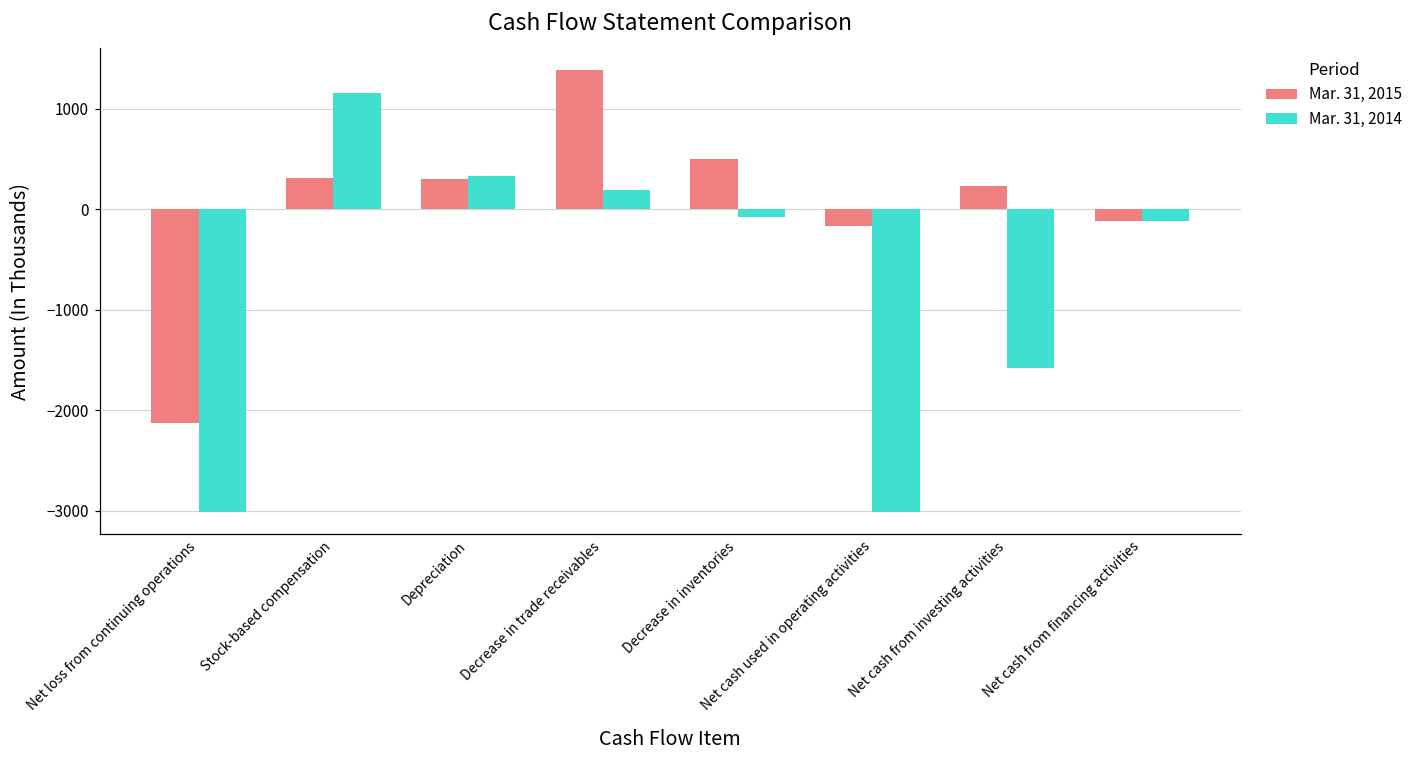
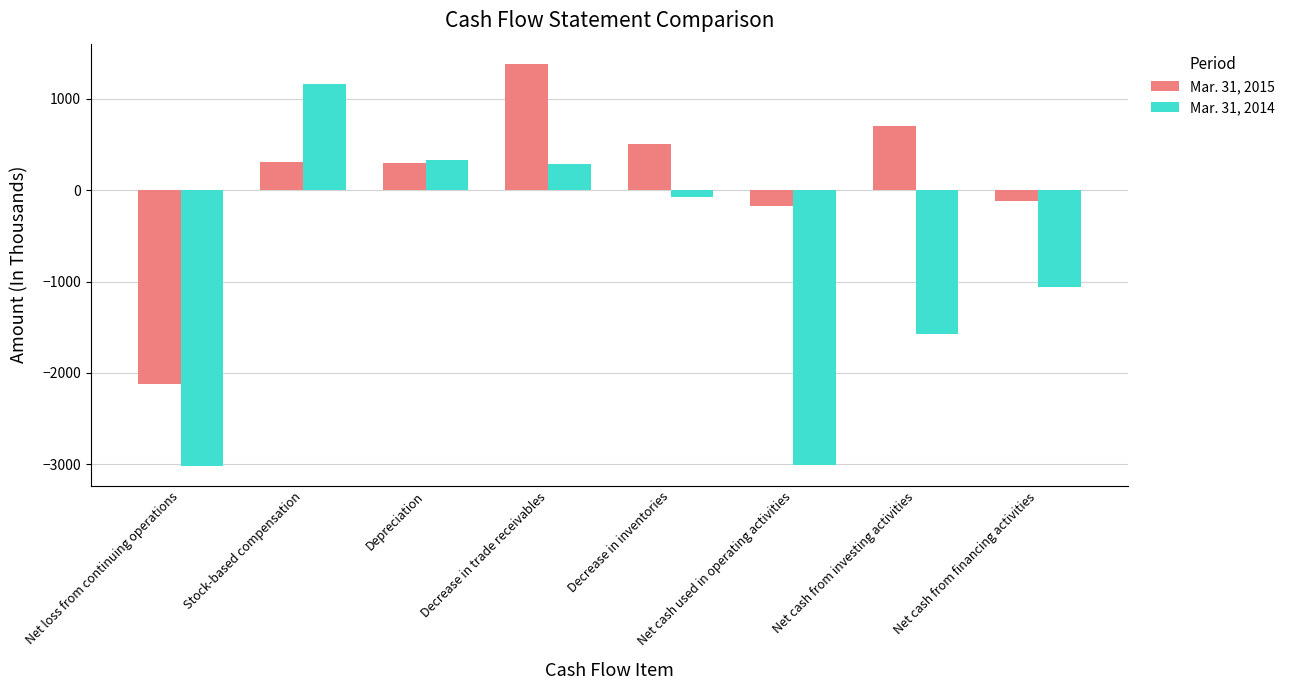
Mar. 31, 2014, Decrease in trade receivables: 200 -> 300
Mar. 31, 2015, Net cash from investing activities: 200 -> 700
Mar. 31, 2014, Net cash from financing activities: -100 -> -1100
